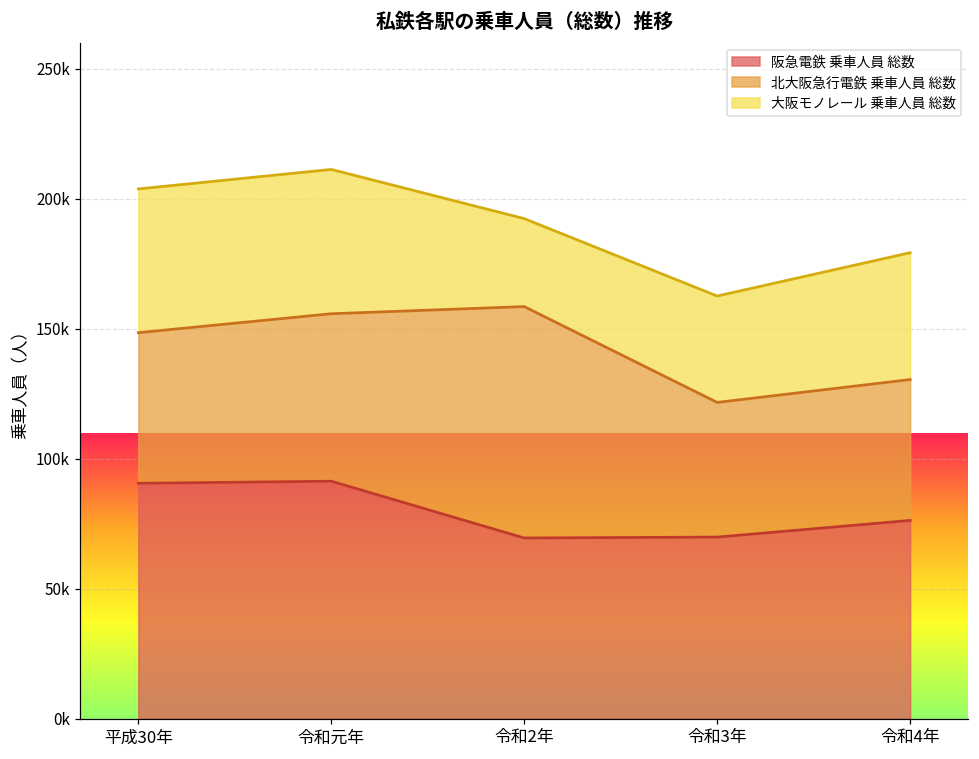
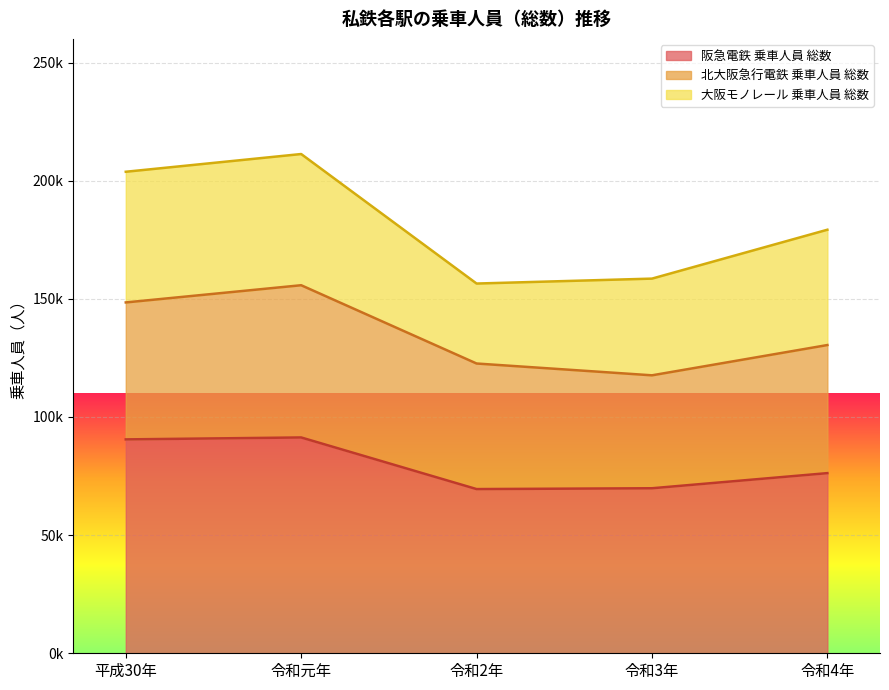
北大阪急行電鉄 乗車人員 総数, 令和2年: 89000 -> 53000
北大阪急行電鉄 乗車人員 総数, 令和3年: 52000 -> 48000
